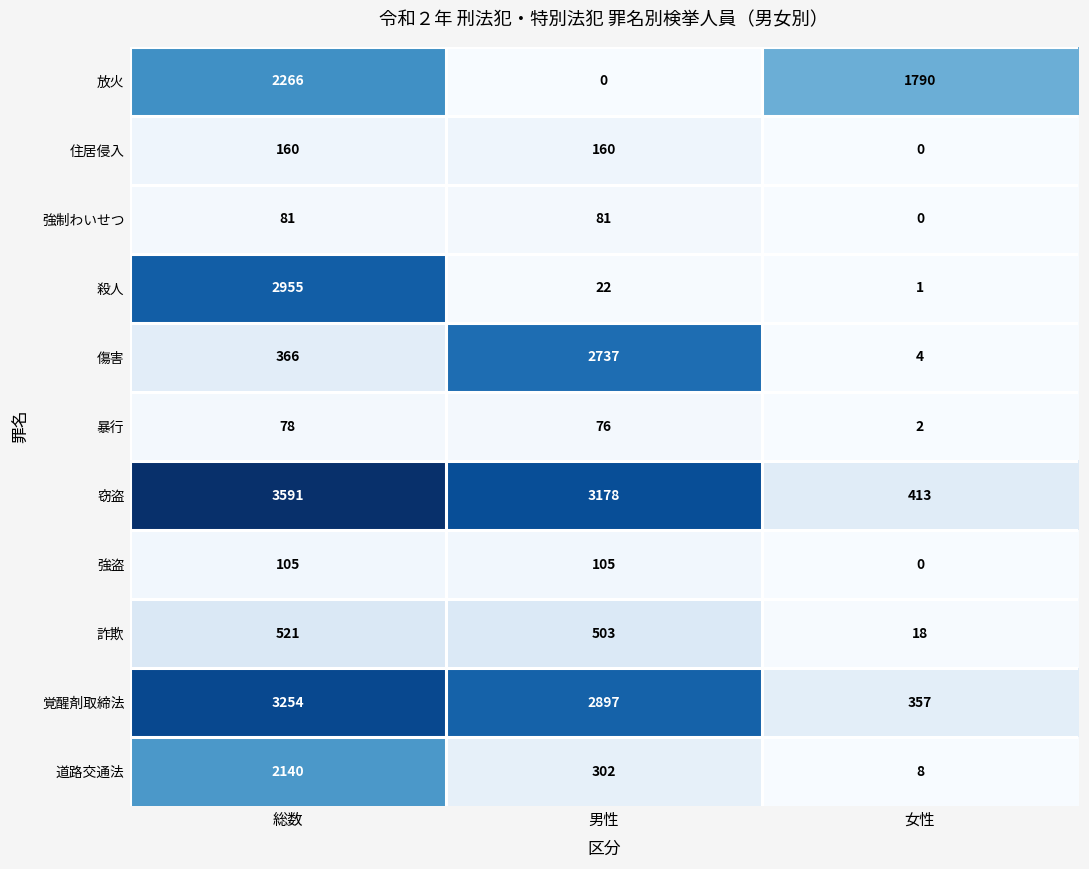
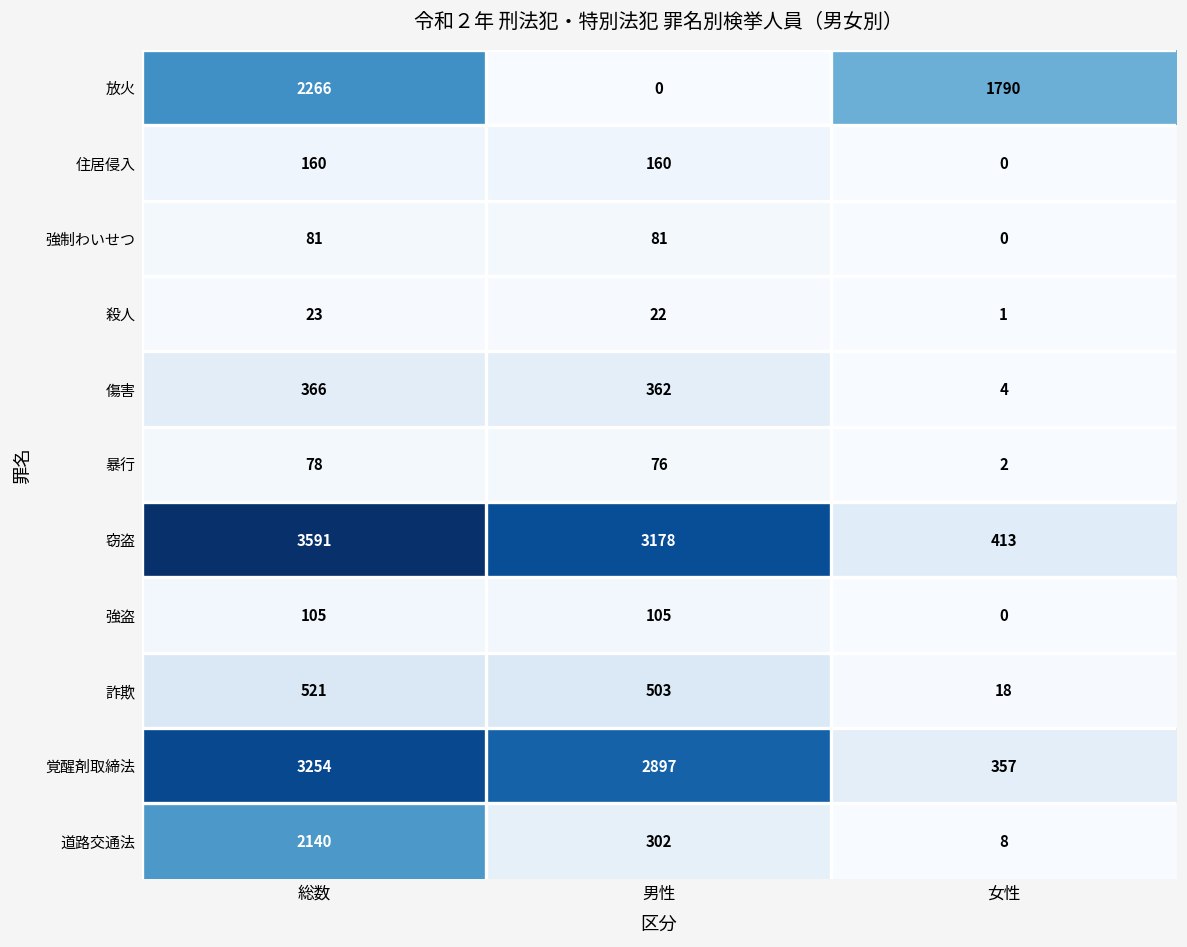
殺人, 総数: 2955 -> 23
傷害, 男性: 2737 -> 362
